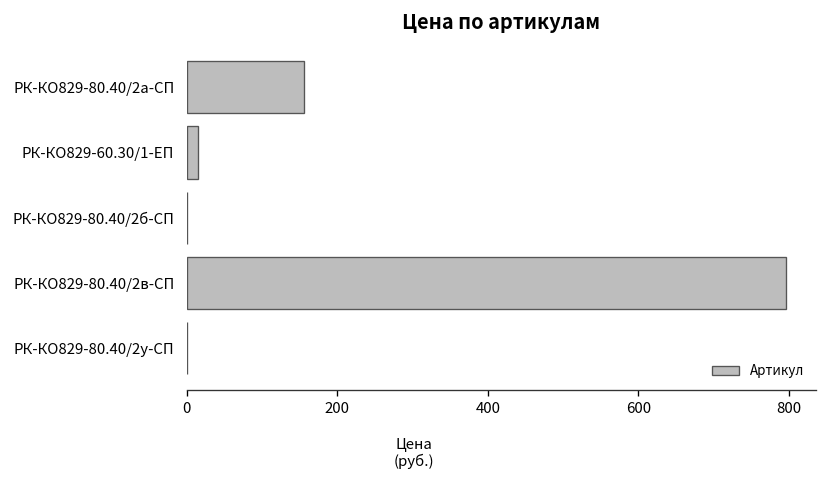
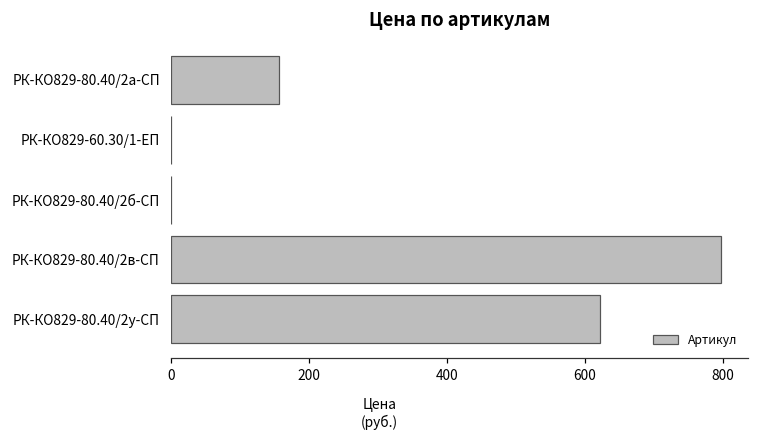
РК-КО829-60.30/1-ЕП: 10 -> 0
РК-КО829-80.40/2у-СП: 0 -> 620
